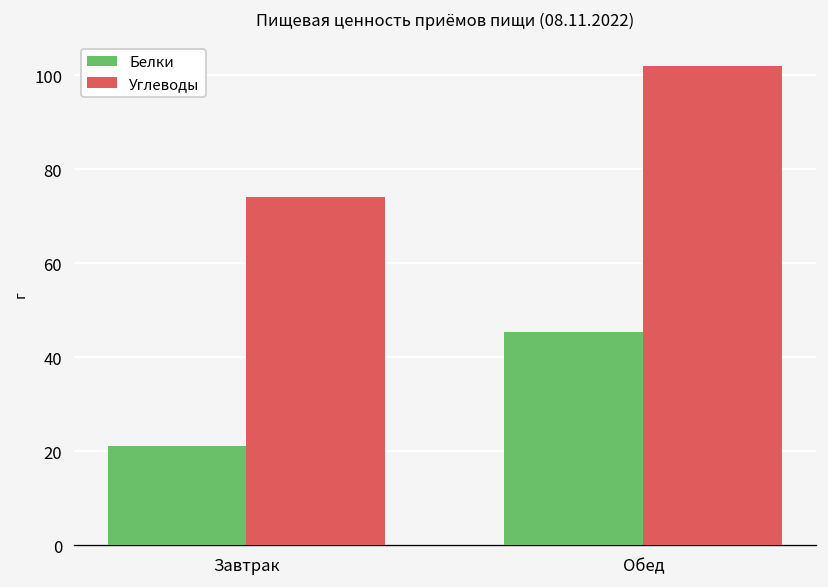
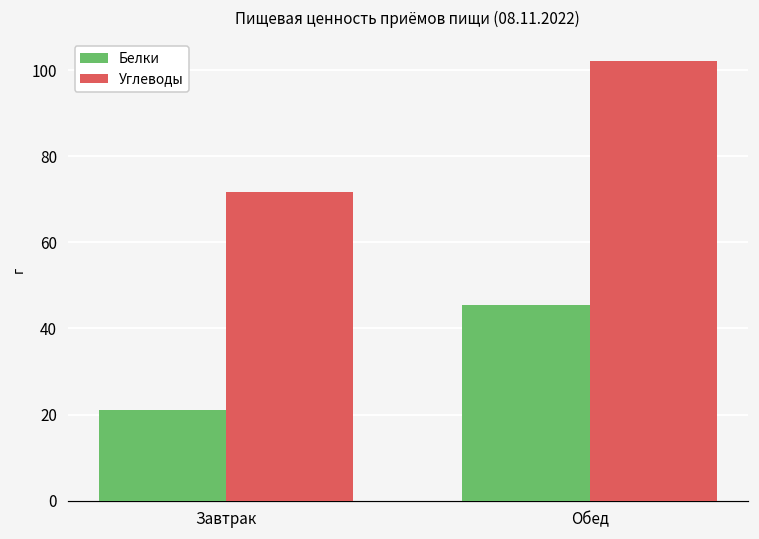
Углеводы, Завтрак: 74 -> 72
